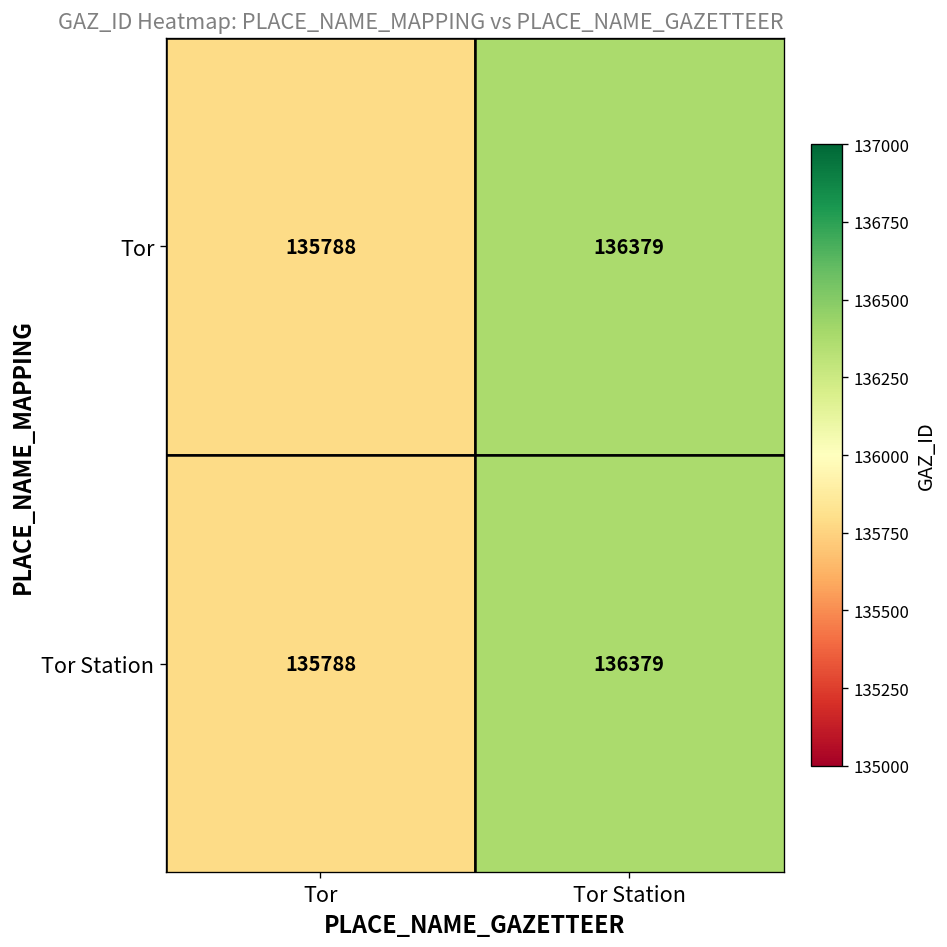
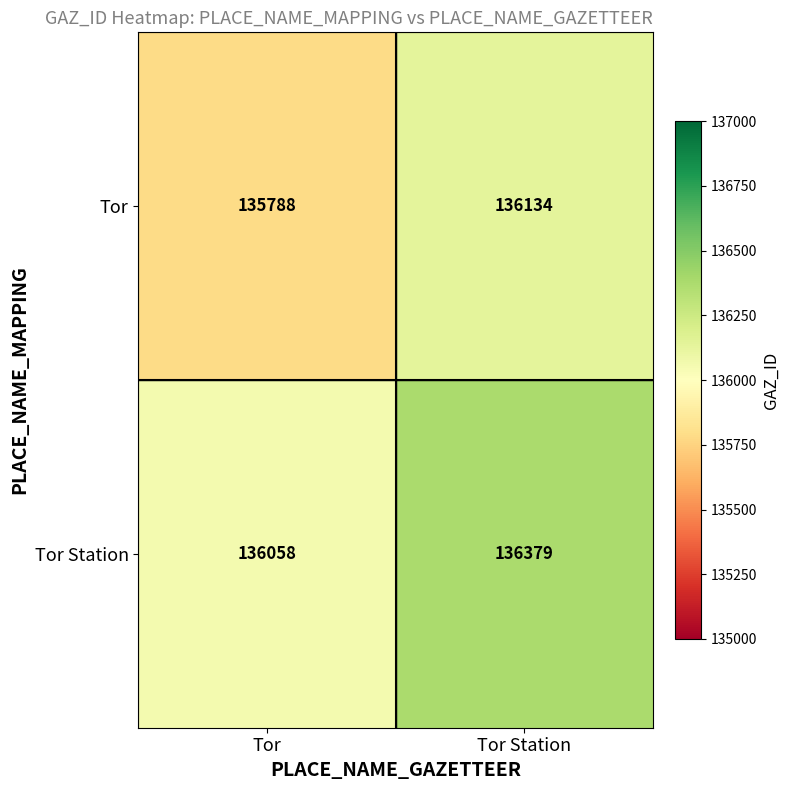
Tor, Tor Station: 136379 -> 136134
Tor Station, Tor: 135788 -> 136058
